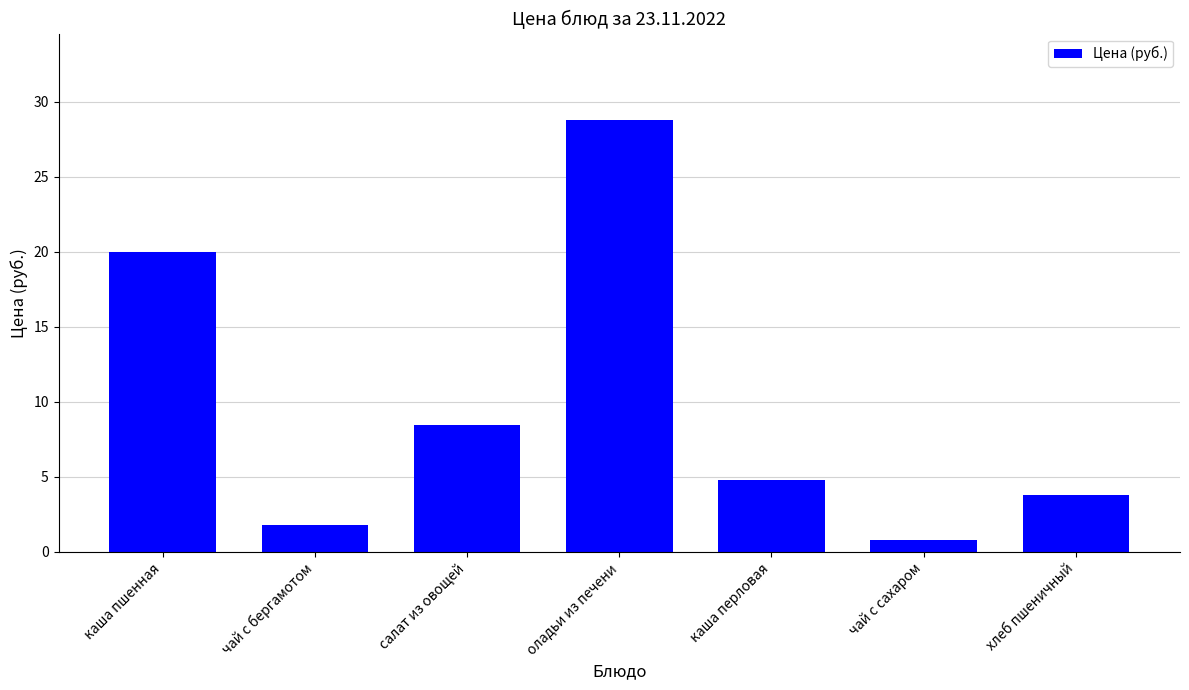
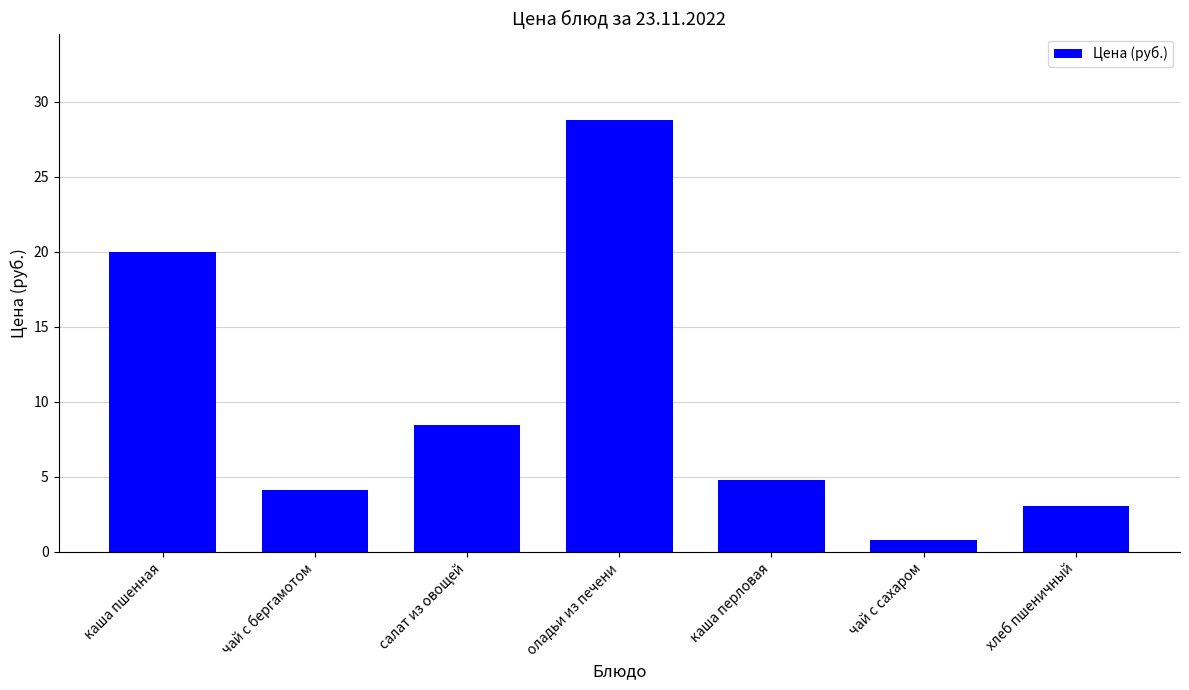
чай с бергамотом: 1.8 -> 4.1
хлеб пшеничный: 3.8 -> 3.1
